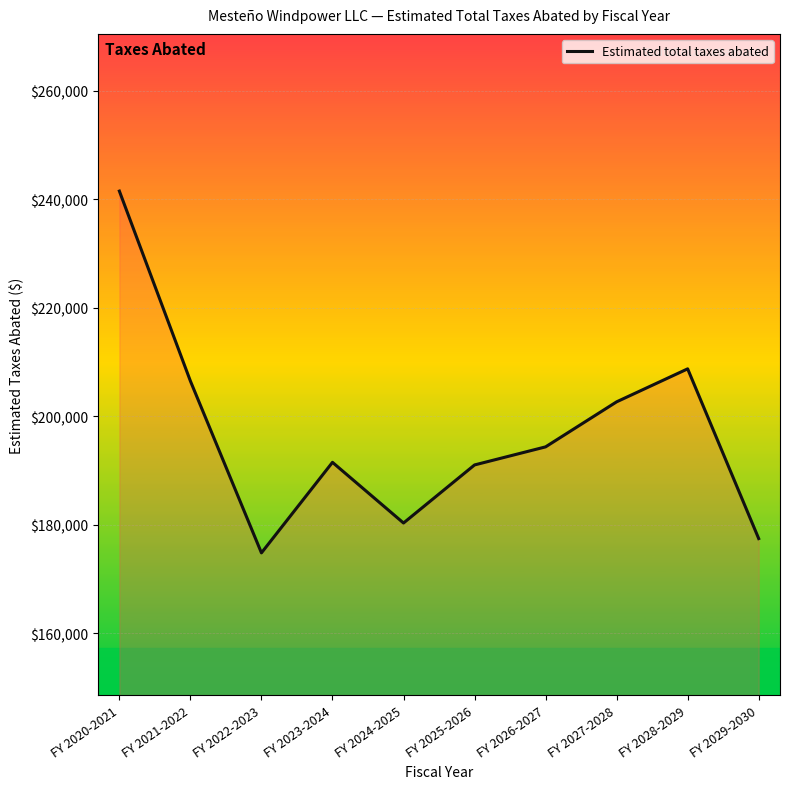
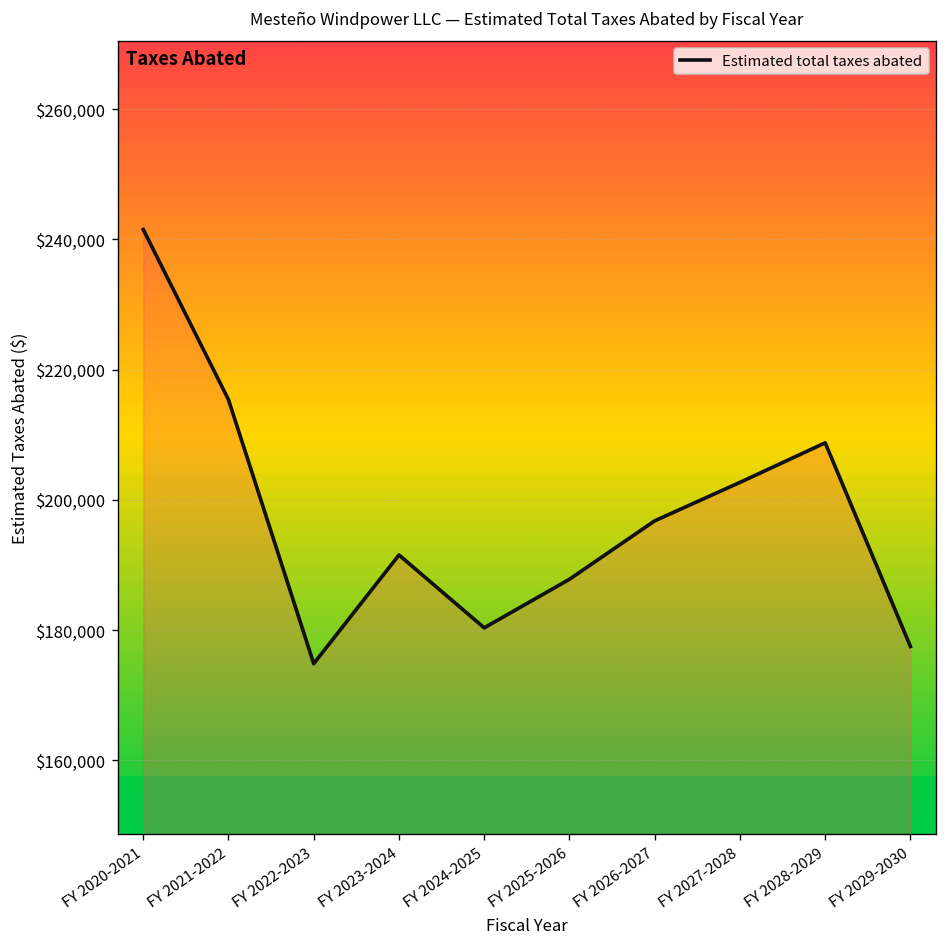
FY 2021-2022: $206,000 -> $215,000
FY 2025-2026: $191,000 -> $188,000
FY 2026-2027: $194,000 -> $197,000
